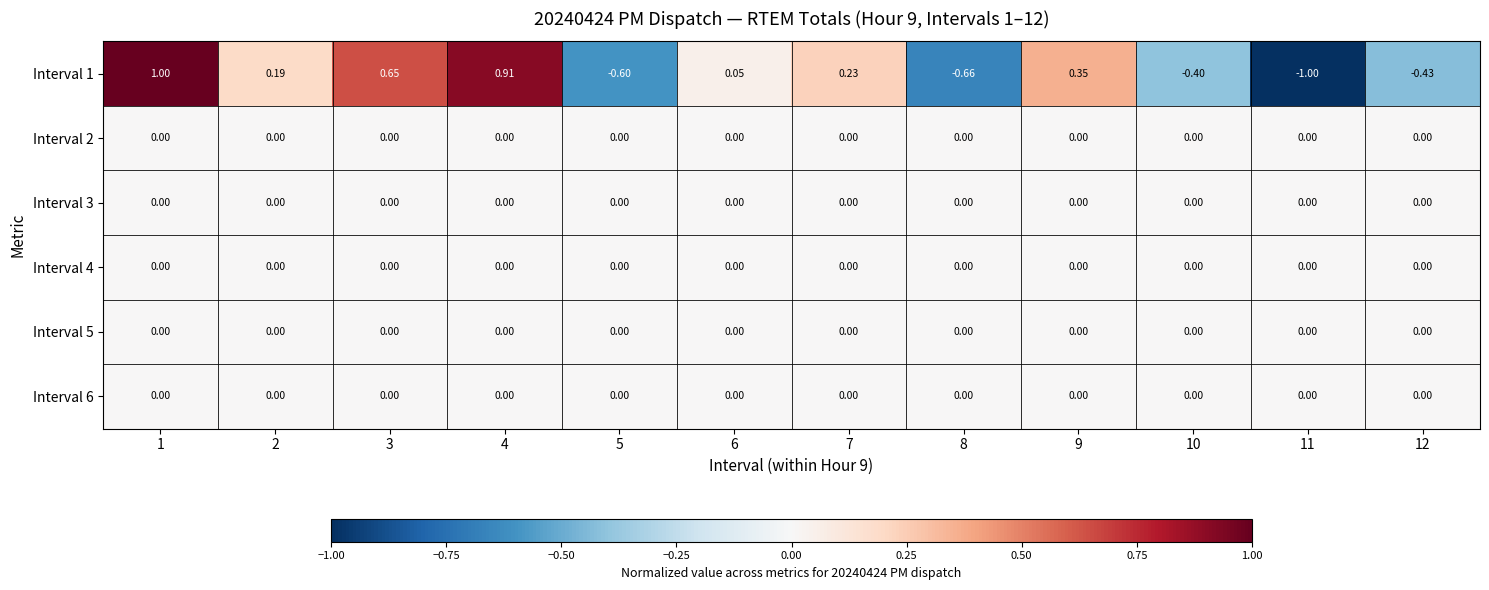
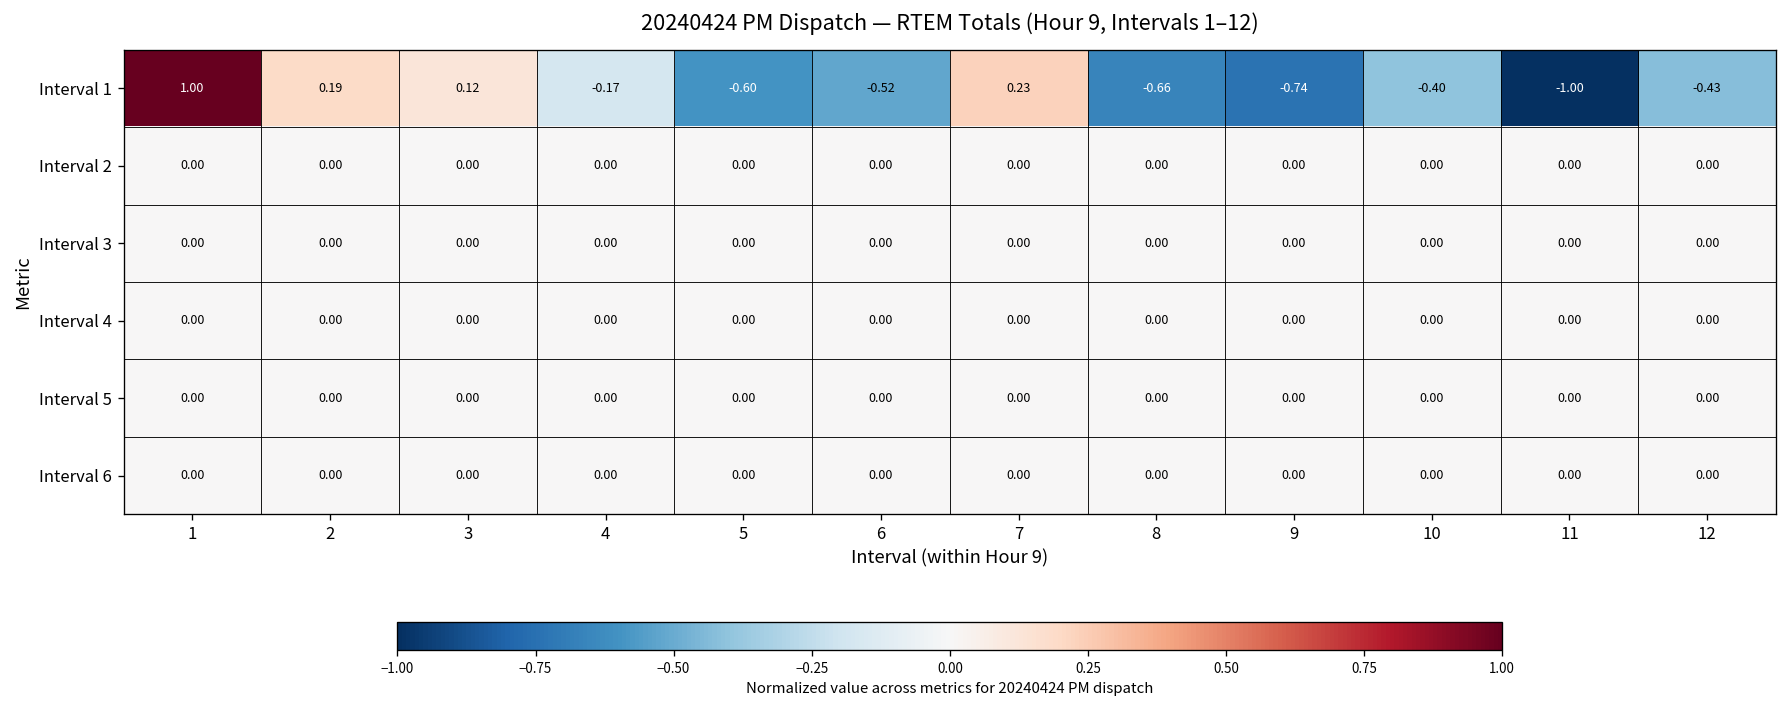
Interval 1, 3: 0.65 -> 0.12
Interval 1, 4: 0.91 -> -0.17
Interval 1, 6: 0.05 -> -0.52
Interval 1, 9: 0.35 -> -0.74
